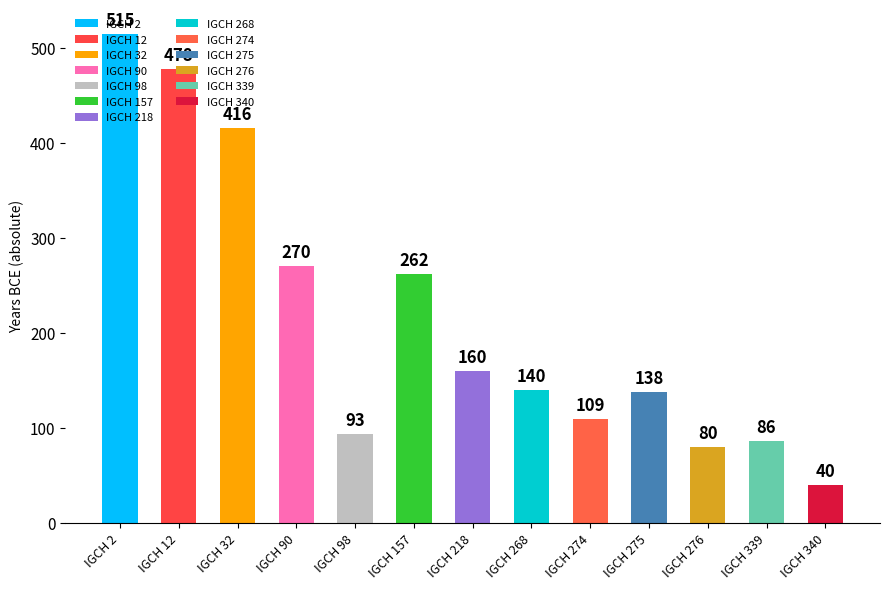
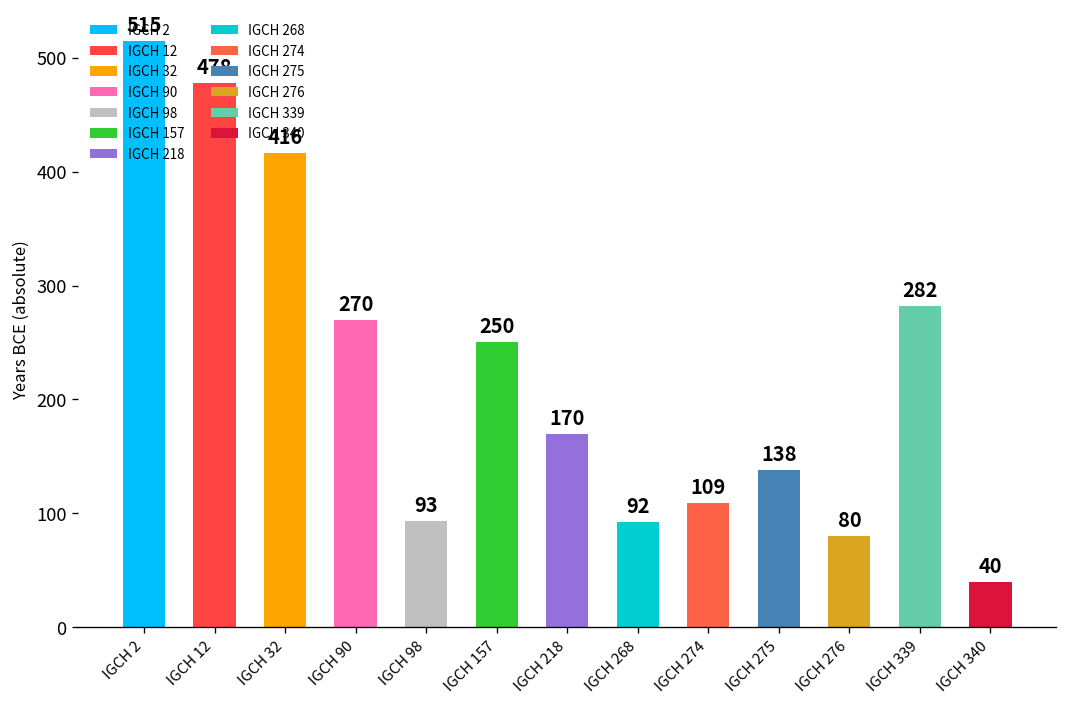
IGCH 157: 262 -> 250
IGCH 218: 160 -> 170
IGCH 268: 140 -> 92
IGCH 339: 86 -> 282
